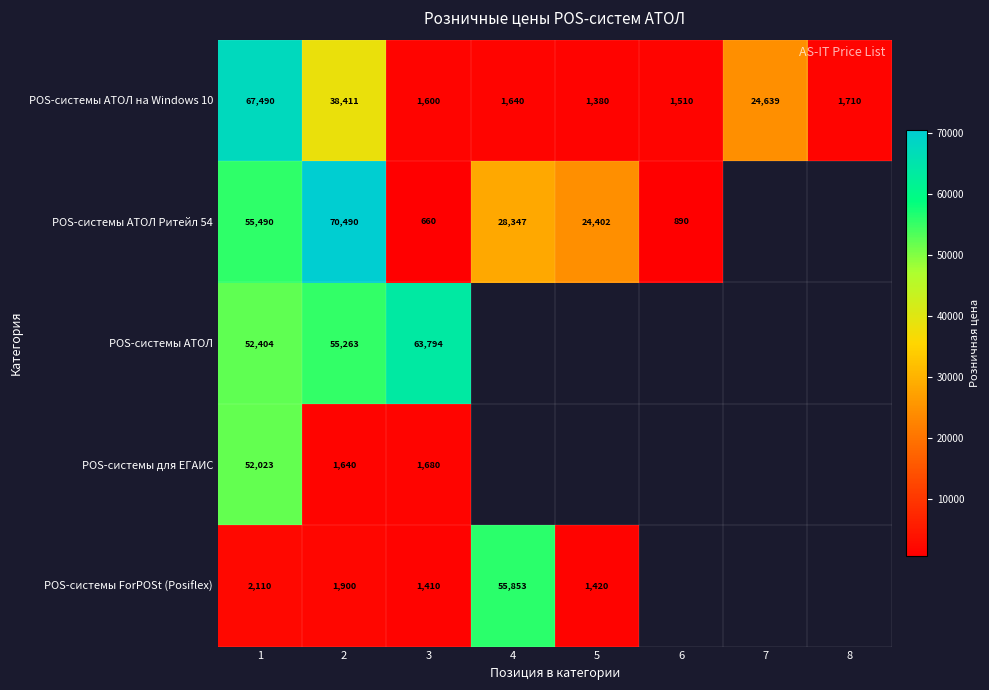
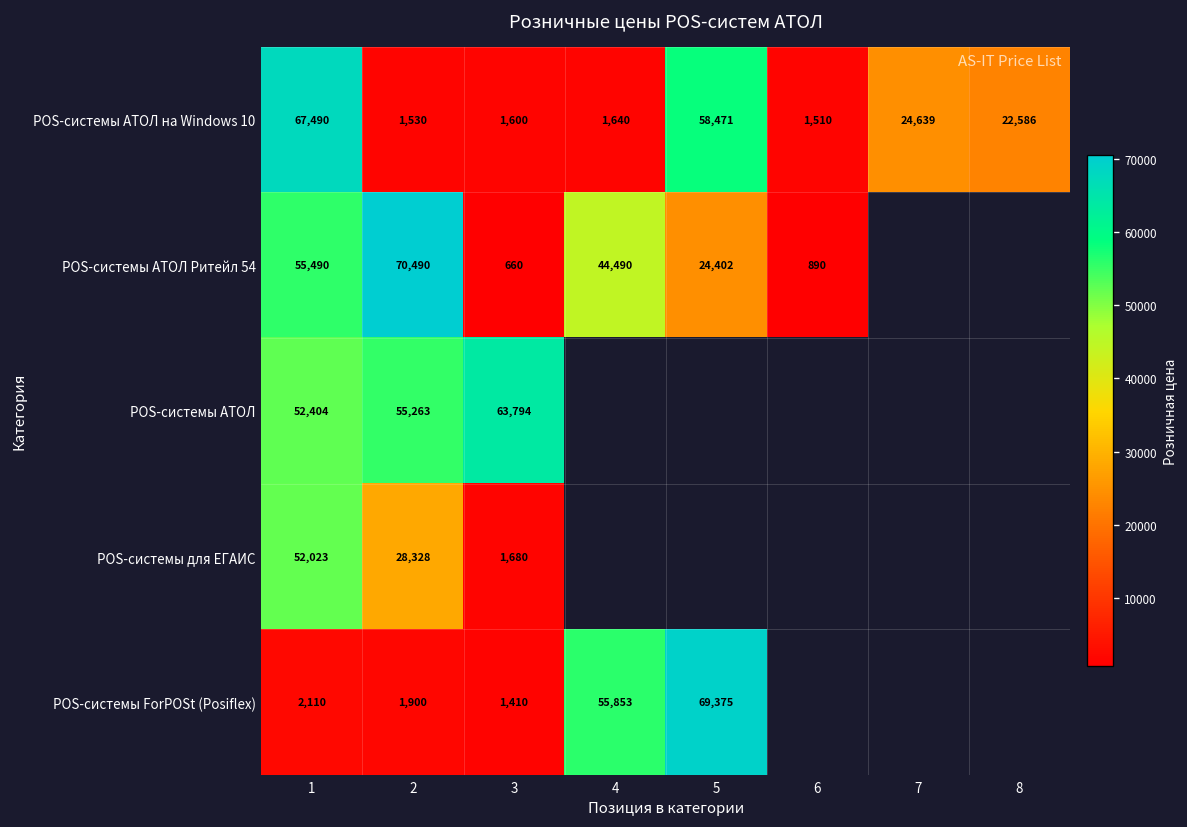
POS-системы АТОЛ на Windows 10, 2: 38,411 -> 1,530
POS-системы АТОЛ на Windows 10, 5: 1,380 -> 58,471
POS-системы АТОЛ на Windows 10, 8: 1,710 -> 22,586
POS-системы АТОЛ Ритейл 54, 4: 28,347 -> 44,490
POS-системы для ЕГАИС, 2: 1,640 -> 28,328
POS-системы ForPOSt (Posiflex), 5: 1,420 -> 69,375
